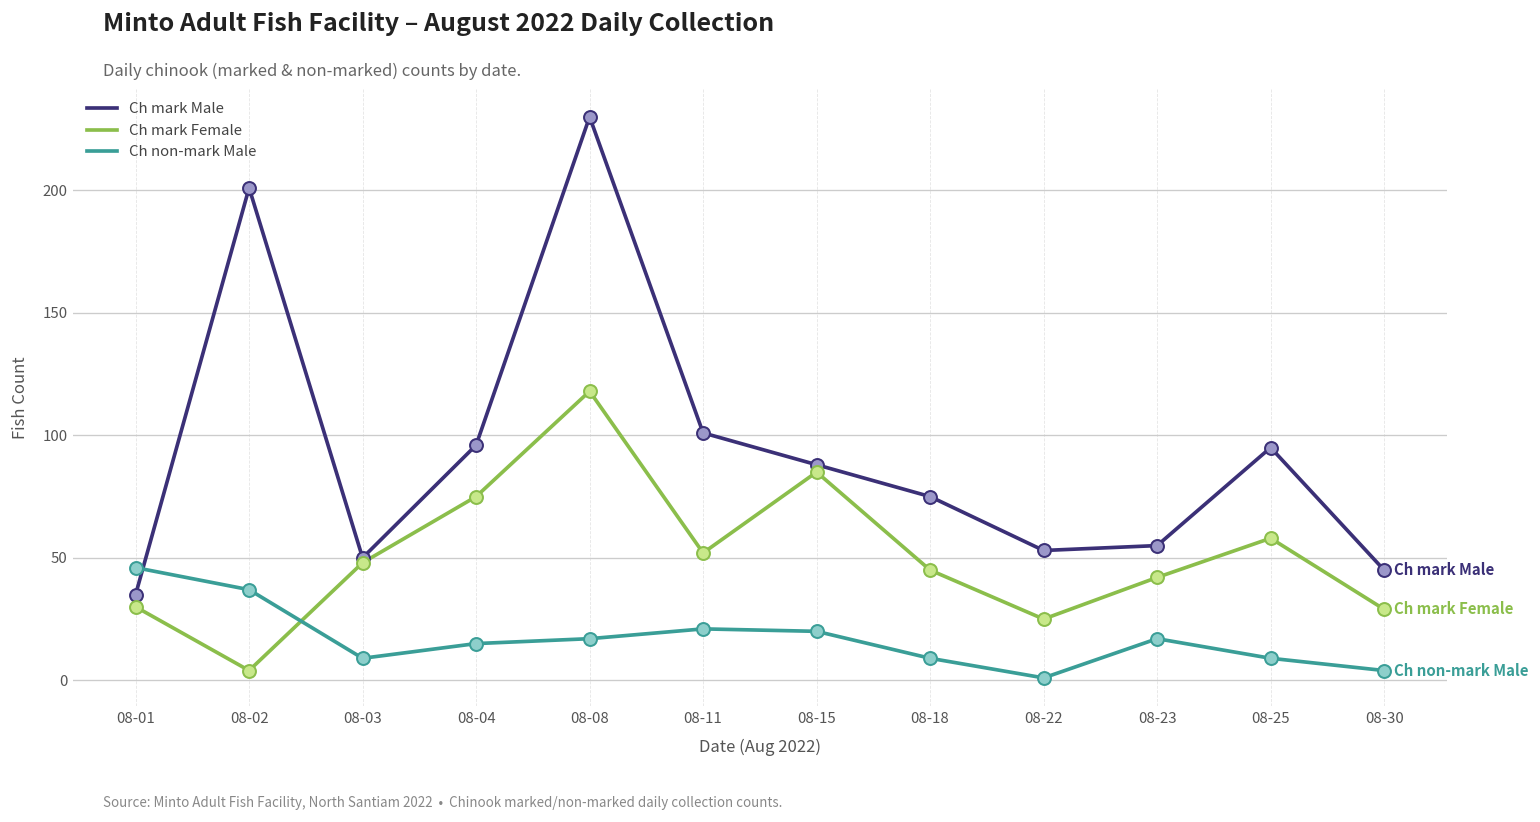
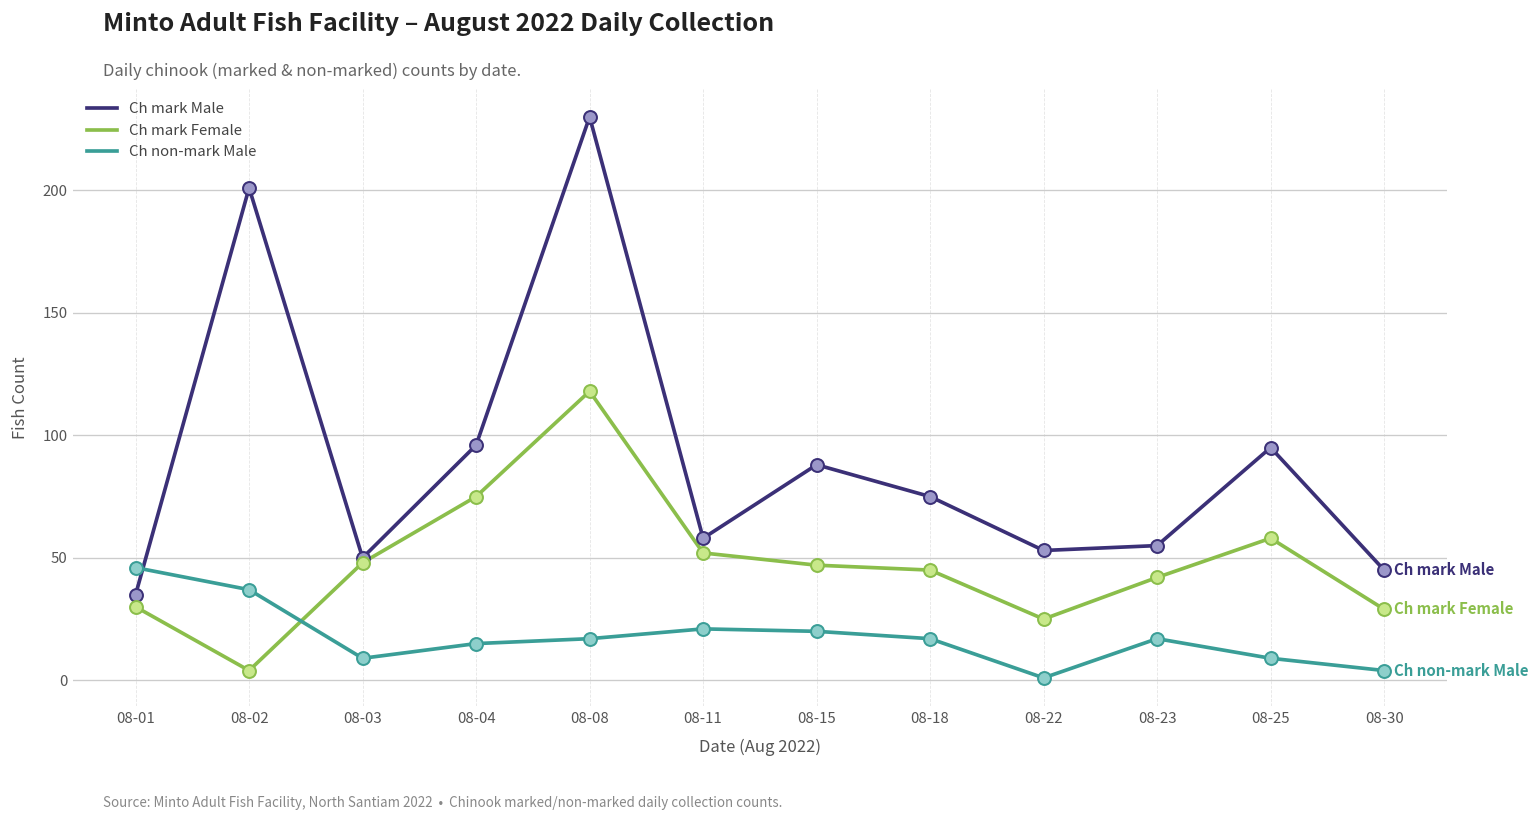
Ch mark Male, 08-11: 101 -> 58
Ch mark Female, 08-15: 85 -> 47
Ch non-mark Male, 08-18: 9 -> 17
